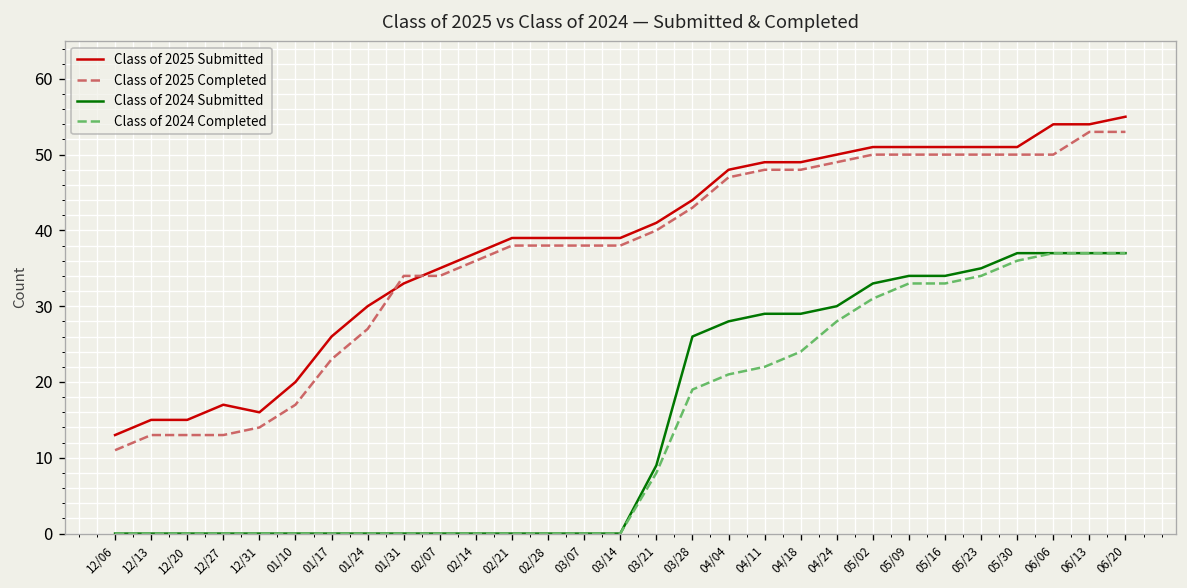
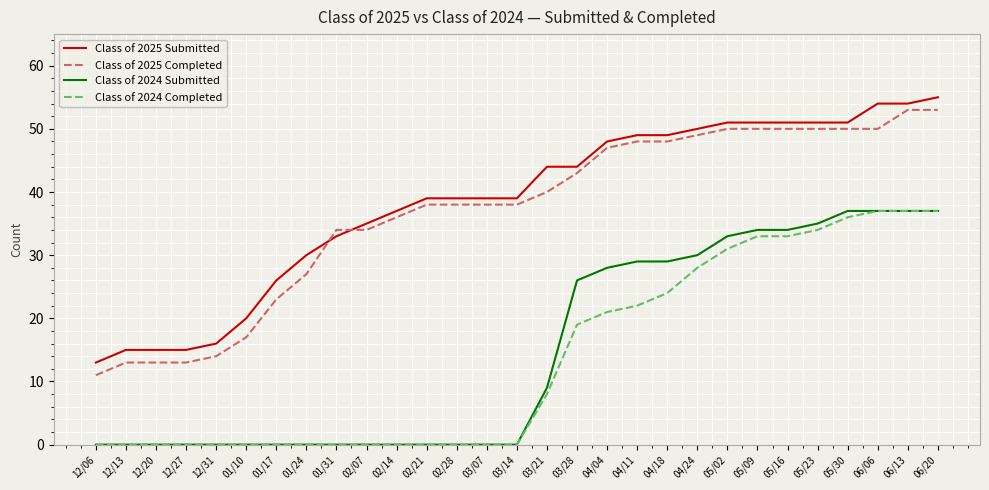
Class of 2025 Submitted, 12/27: 17 -> 15
Class of 2025 Submitted, 03/21: 41 -> 44
